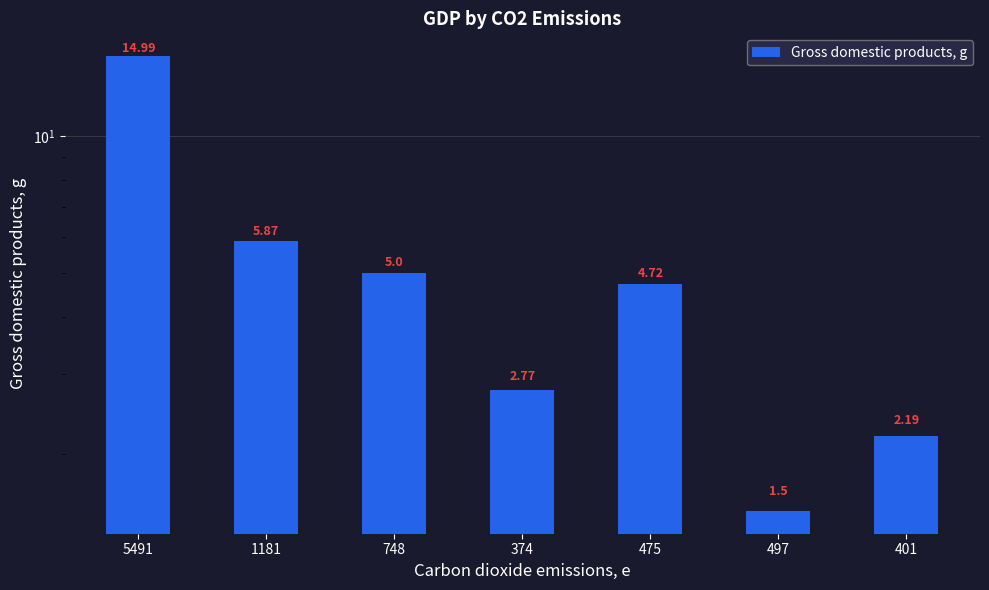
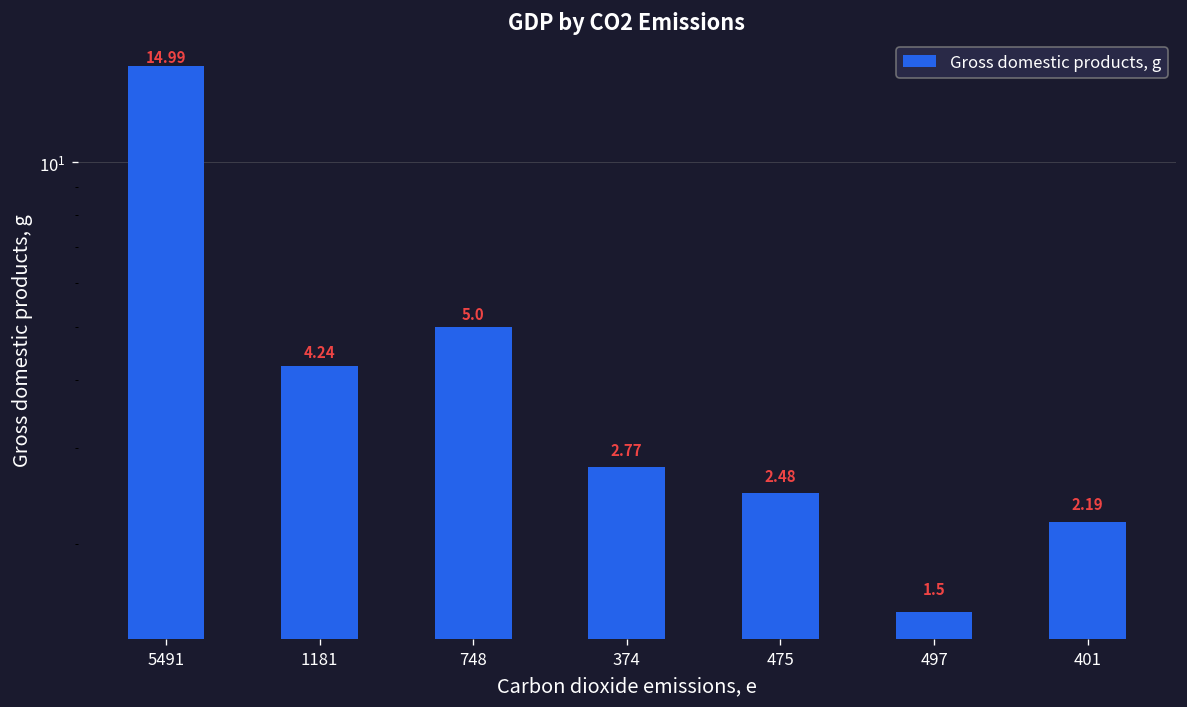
1181: 5.87 -> 4.24
475: 4.72 -> 2.48
